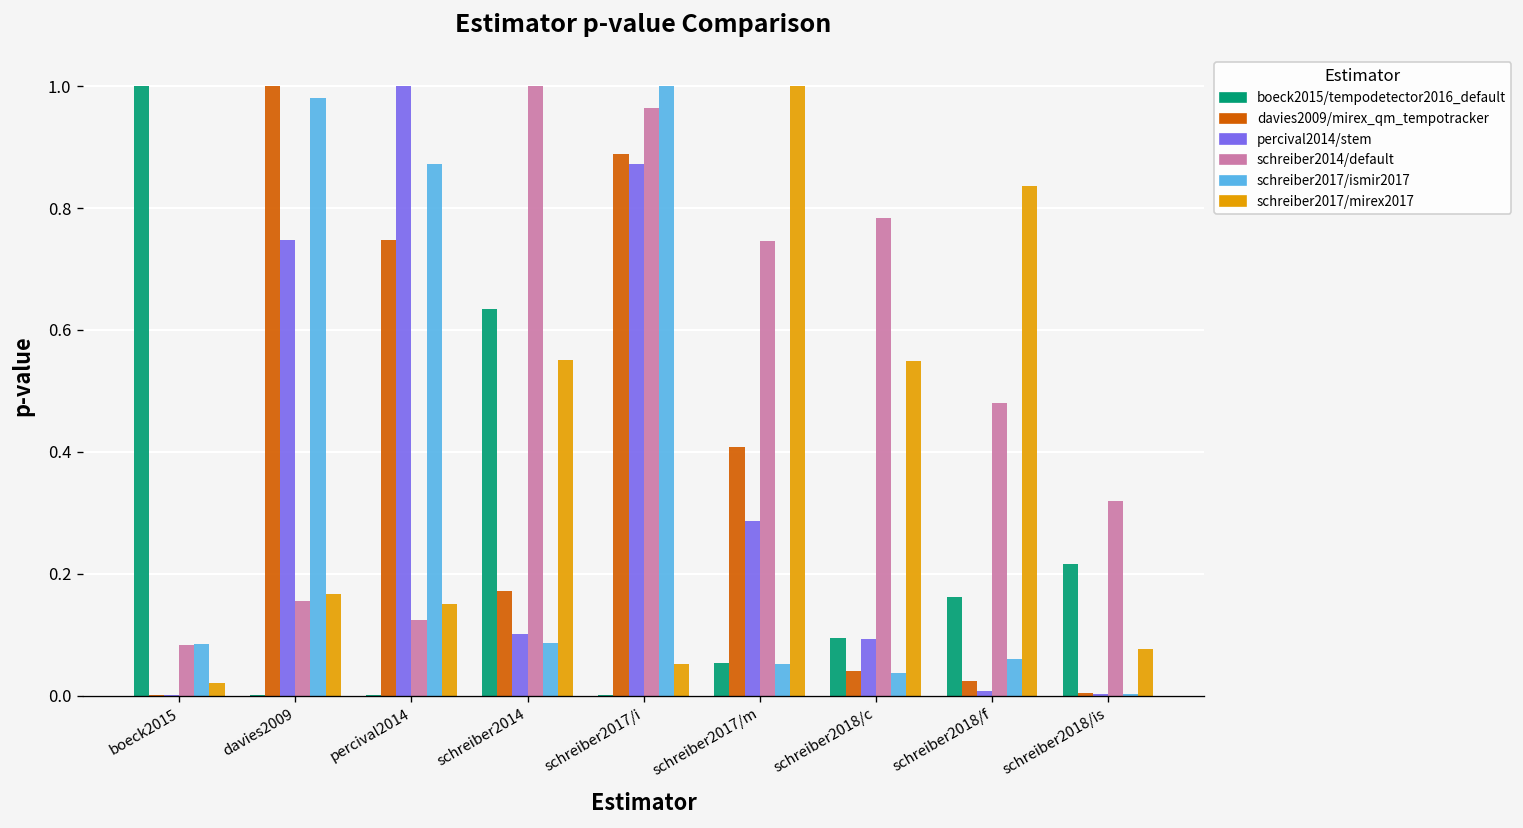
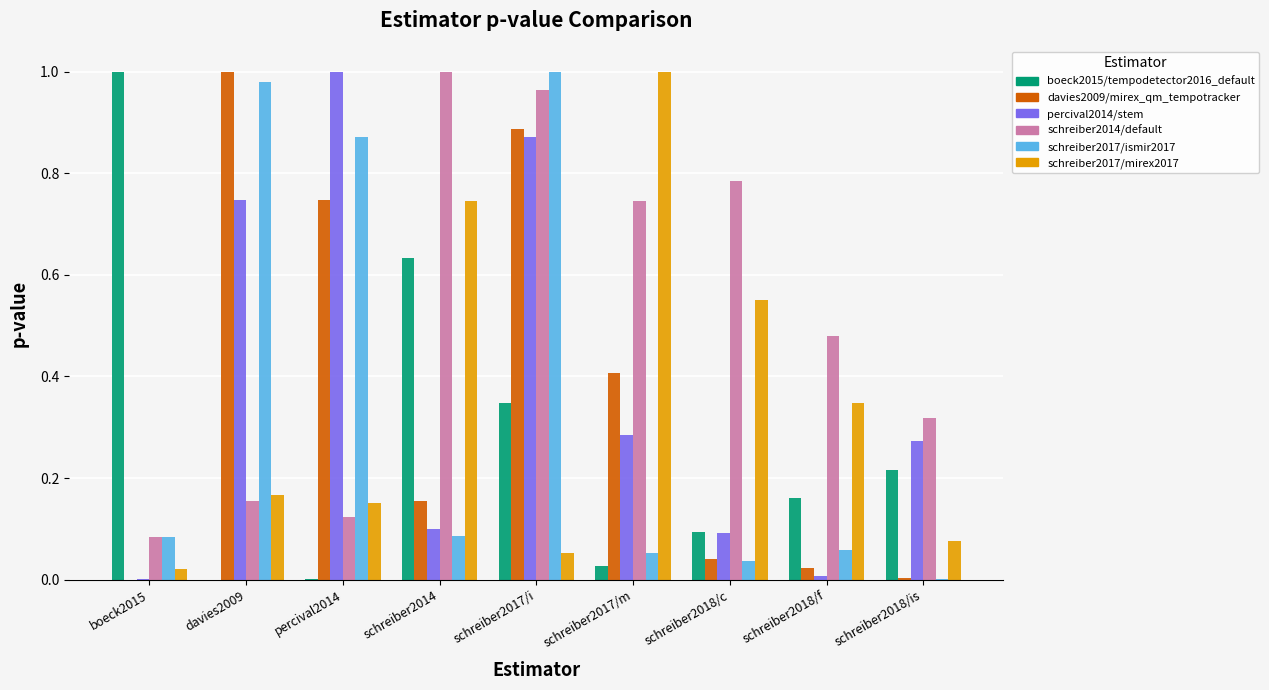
davies2009/mirex_qm_tempotracker, schreiber2014: 0.17 -> 0.16
schreiber2017/mirex2017, schreiber2014: 0.55 -> 0.75
boeck2015/tempodetector2016_default, schreiber2017/i: 0.00 -> 0.35
boeck2015/tempodetector2016_default, schreiber2017/m: 0.05 -> 0.03
schreiber2017/mirex2017, schreiber2018/f: 0.84 -> 0.35
percival2014/stem, schreiber2018/is: 0.00 -> 0.27
